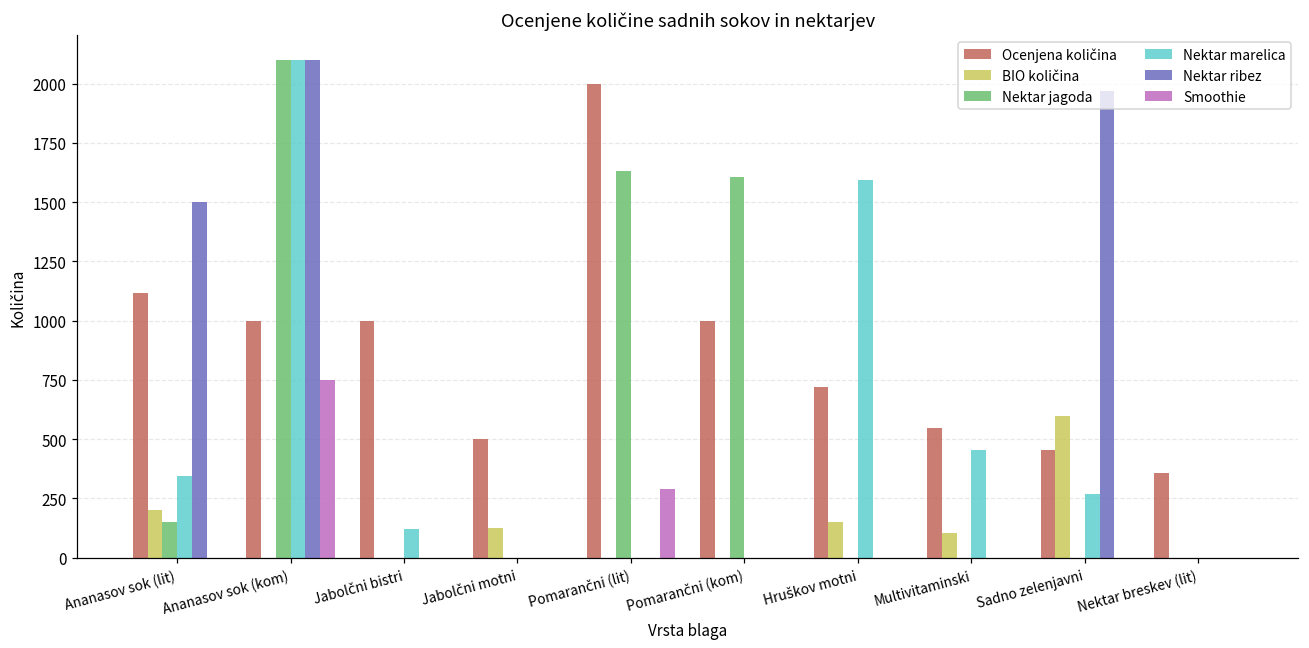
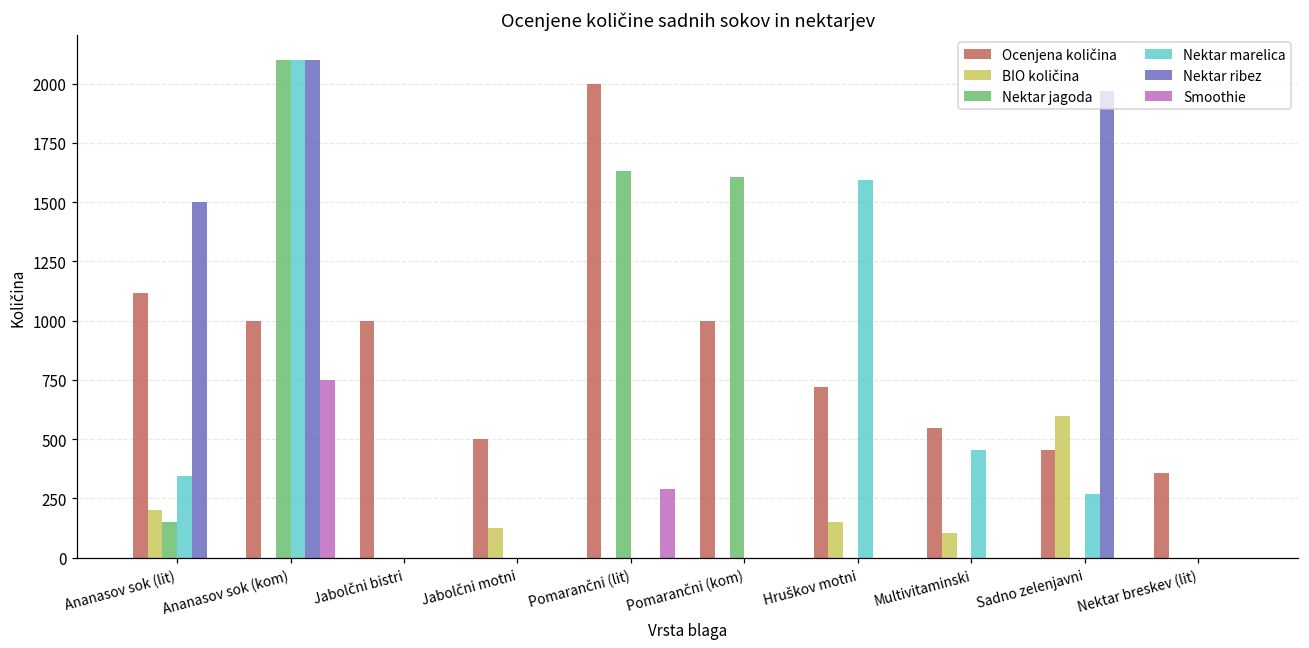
Nektar marelica, Jabolčni bistri: 120 -> 0
